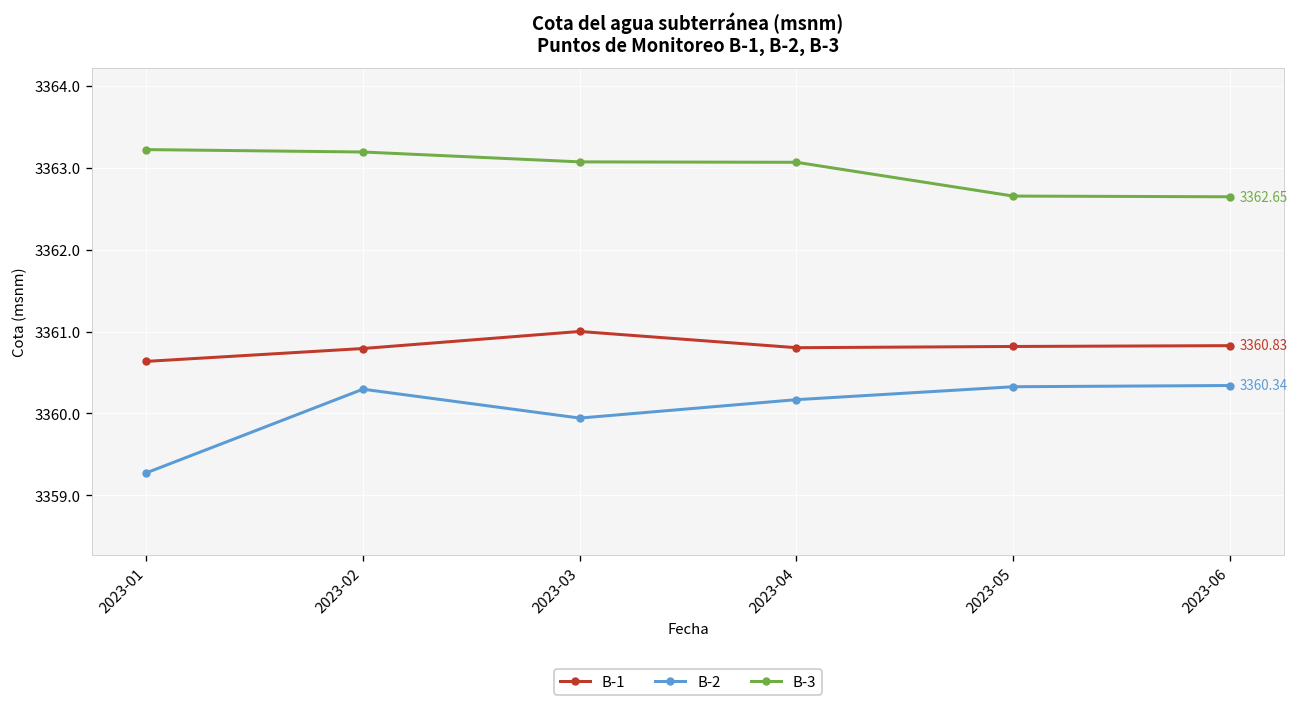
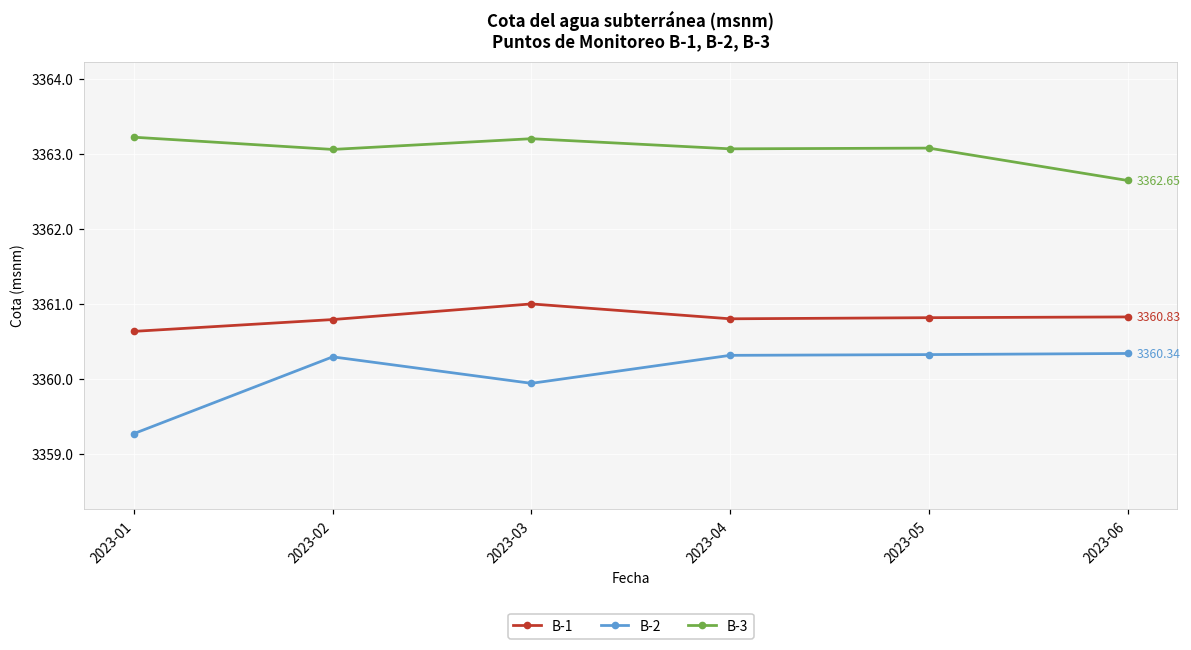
B-3, 2023-02: 3363.2 -> 3363.1
B-3, 2023-03: 3363.1 -> 3363.2
B-2, 2023-04: 3360.2 -> 3360.3
B-3, 2023-05: 3362.7 -> 3363.1
